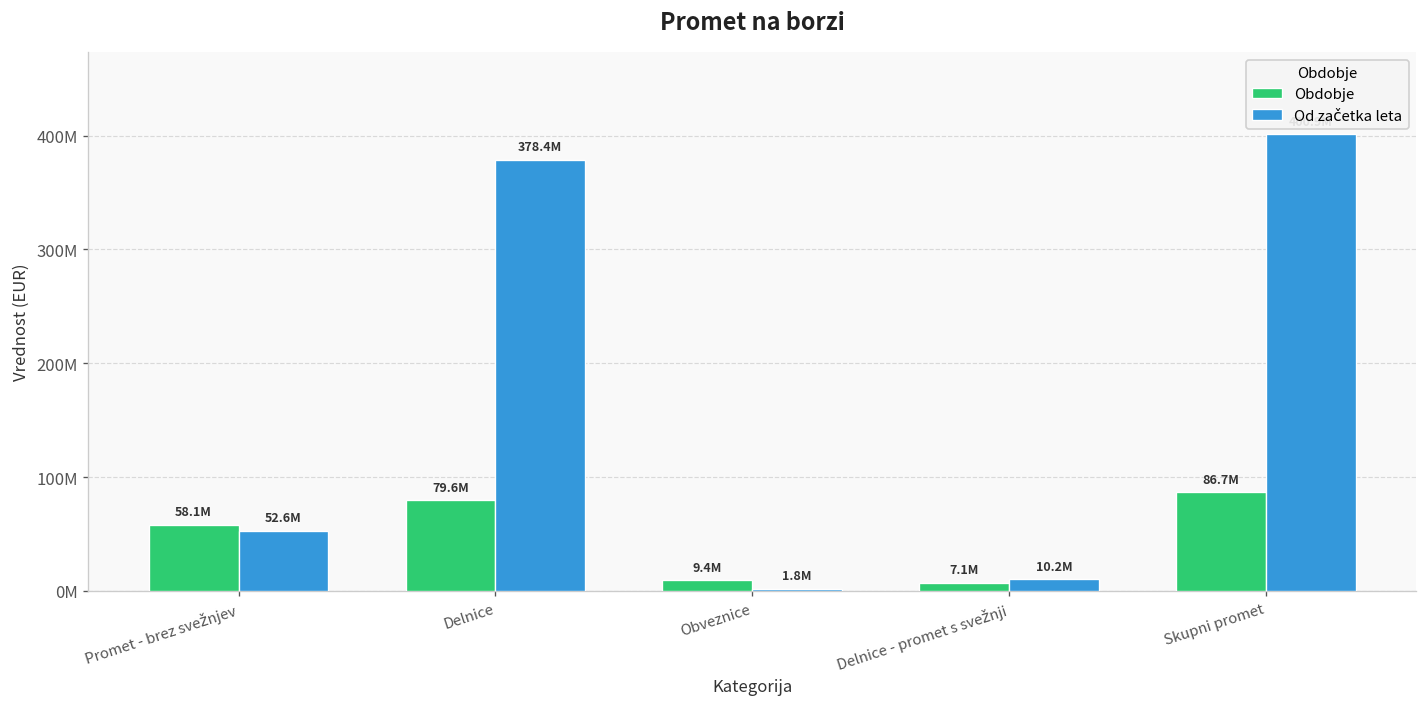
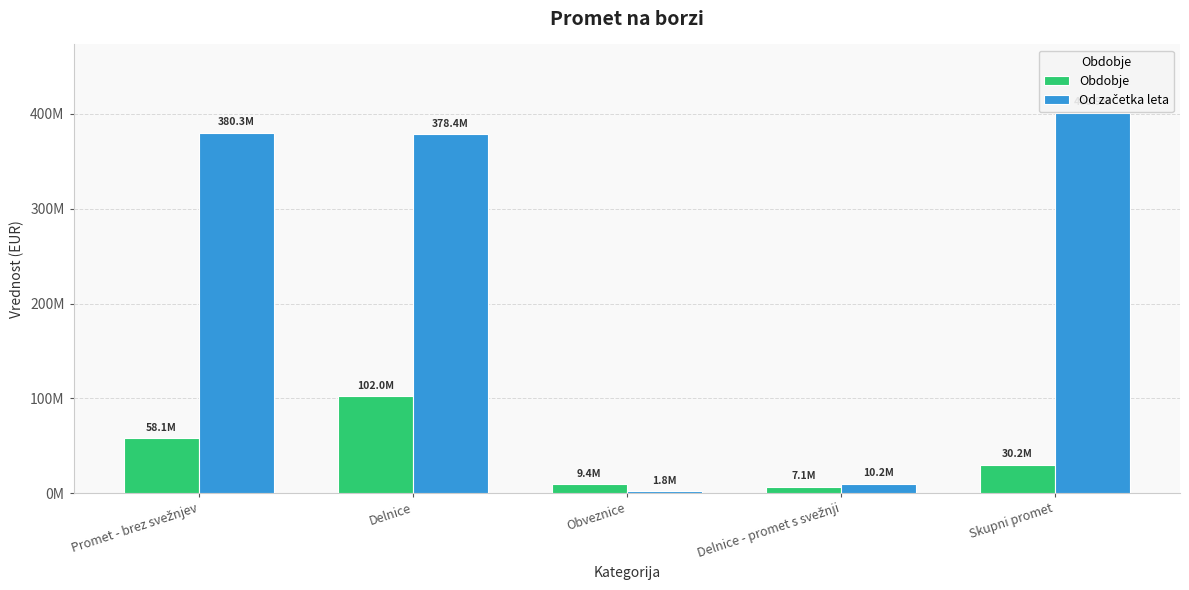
Od začetka leta, Promet - brez svežnjev: 52.6M -> 380.3M
Obdobje, Delnice: 79.6M -> 102.0M
Obdobje, Skupni promet: 86.7M -> 30.2M
